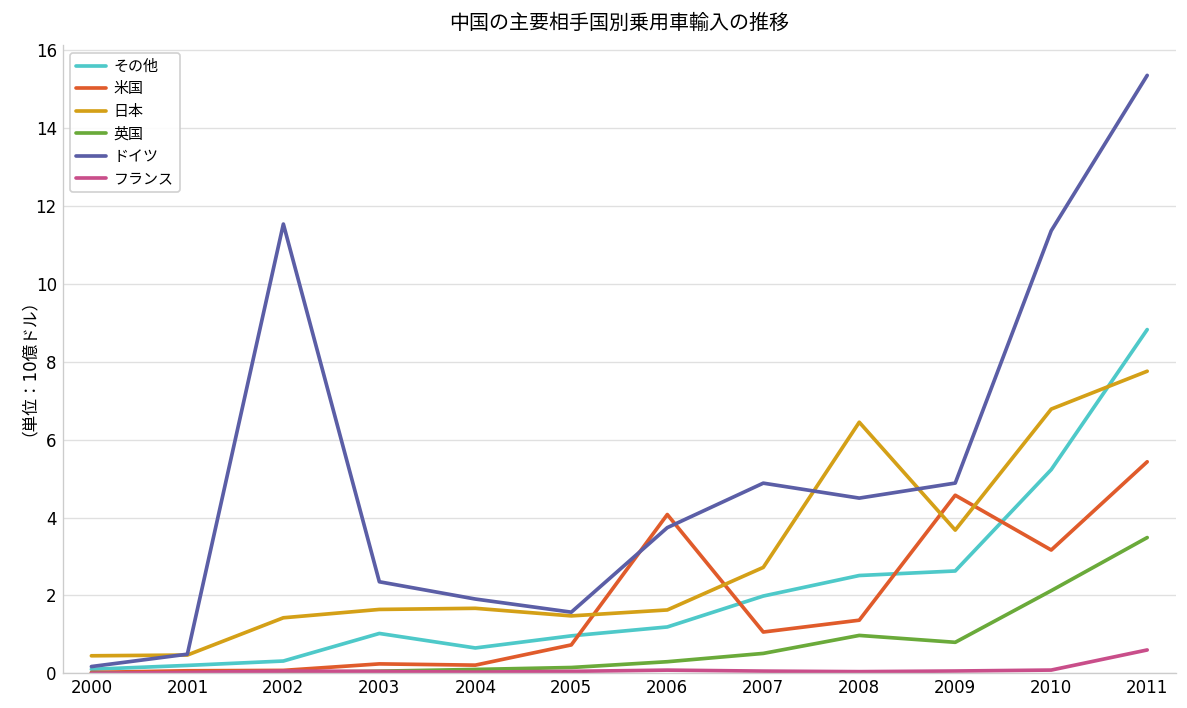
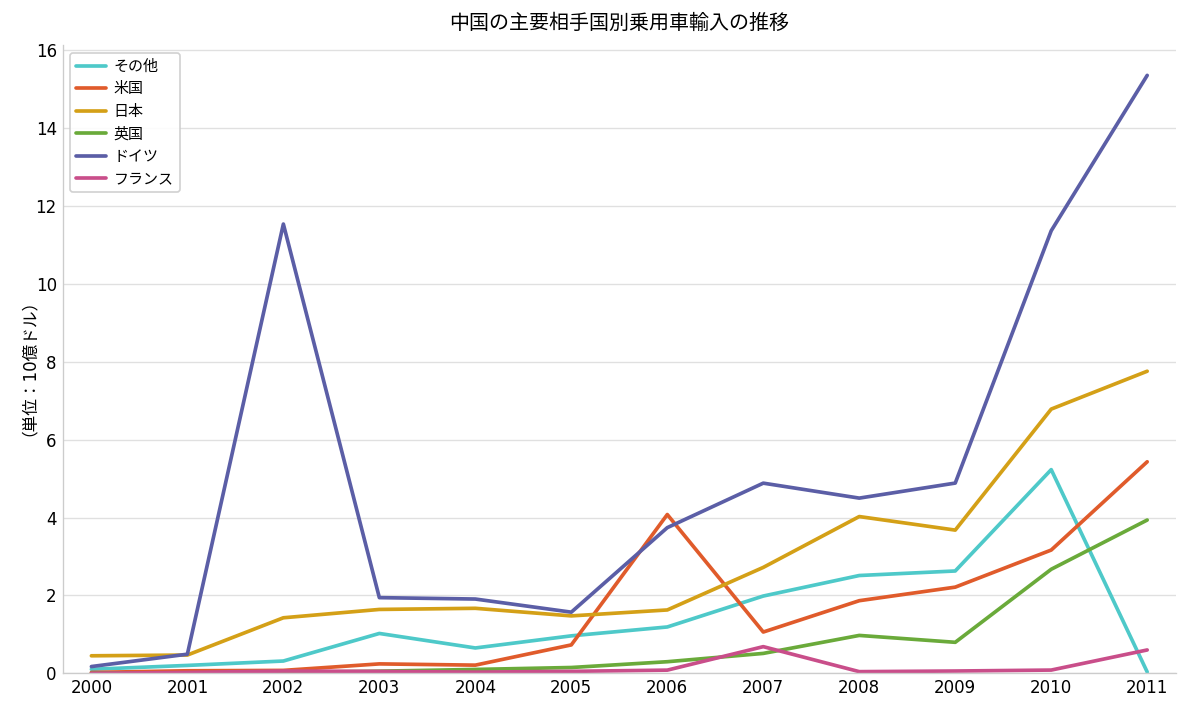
ドイツ, 2003: 2.4 -> 1.9
フランス, 2007: 0.1 -> 0.7
米国, 2008: 1.4 -> 1.9
日本, 2008: 6.4 -> 4.0
米国, 2009: 4.6 -> 2.2
英国, 2010: 2.1 -> 2.7
その他, 2011: 8.8 -> 0.0
英国, 2011: 3.5 -> 3.9
